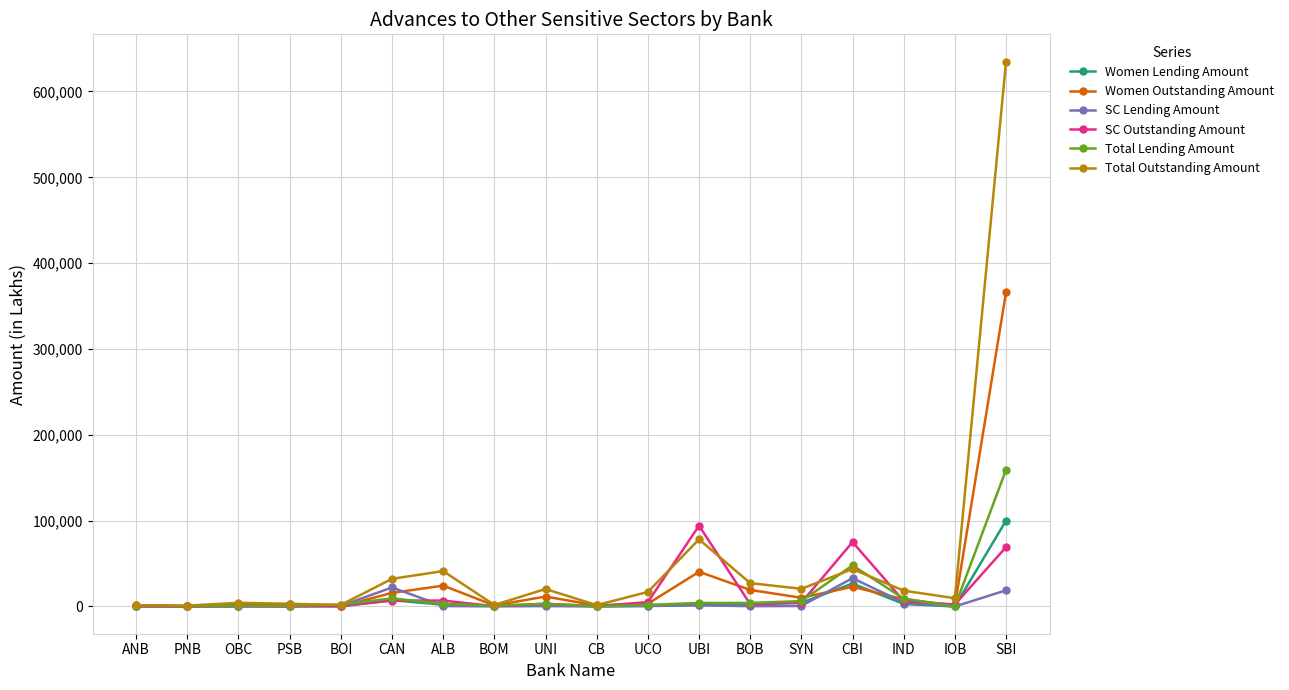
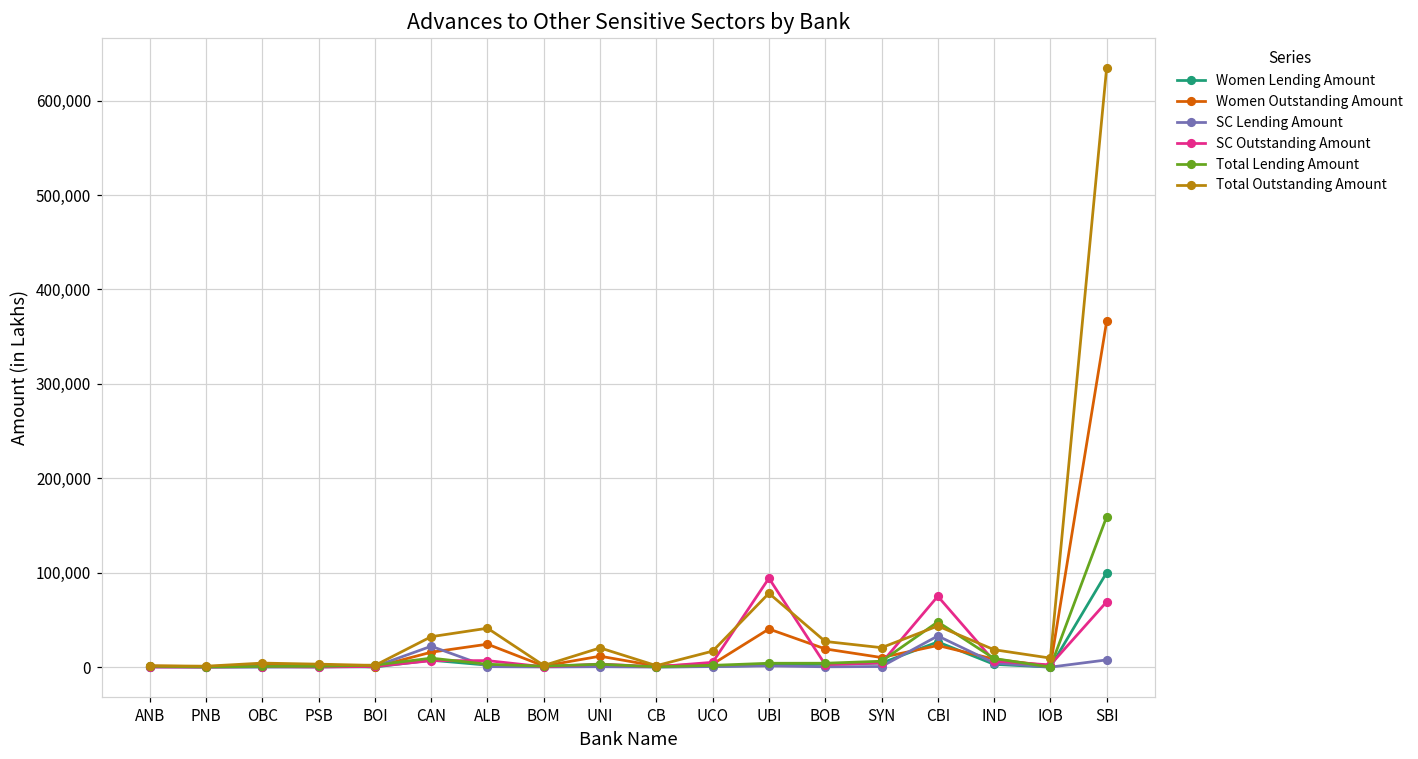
SC Lending Amount, SBI: 20,000 -> 10,000
